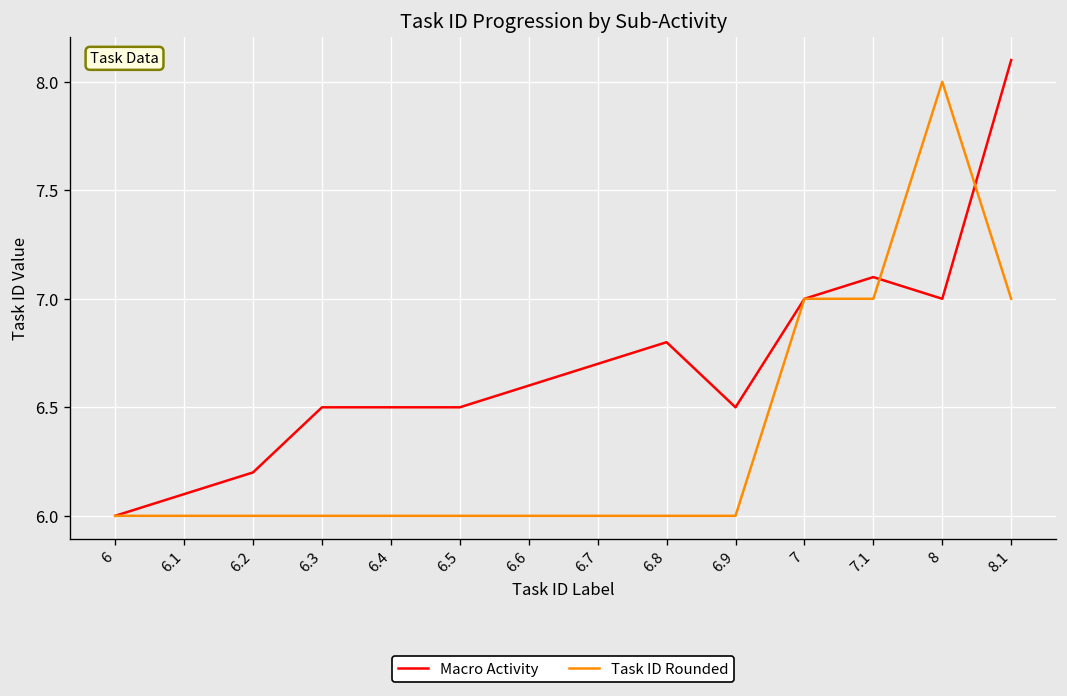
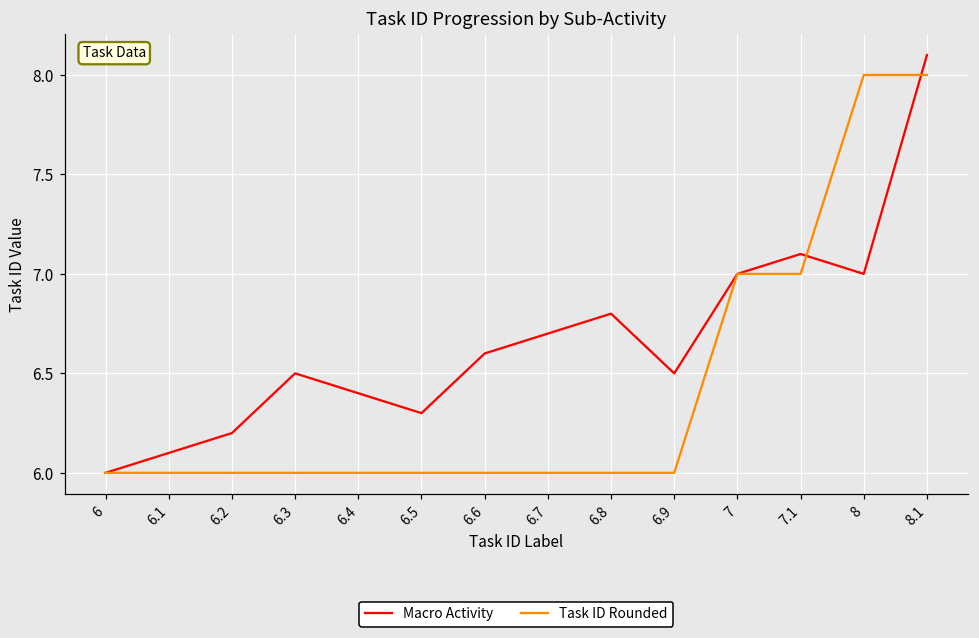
Macro Activity, 6.4: 6.5 -> 6.4
Macro Activity, 6.5: 6.5 -> 6.3
Task ID Rounded, 8.1: 7 -> 8
